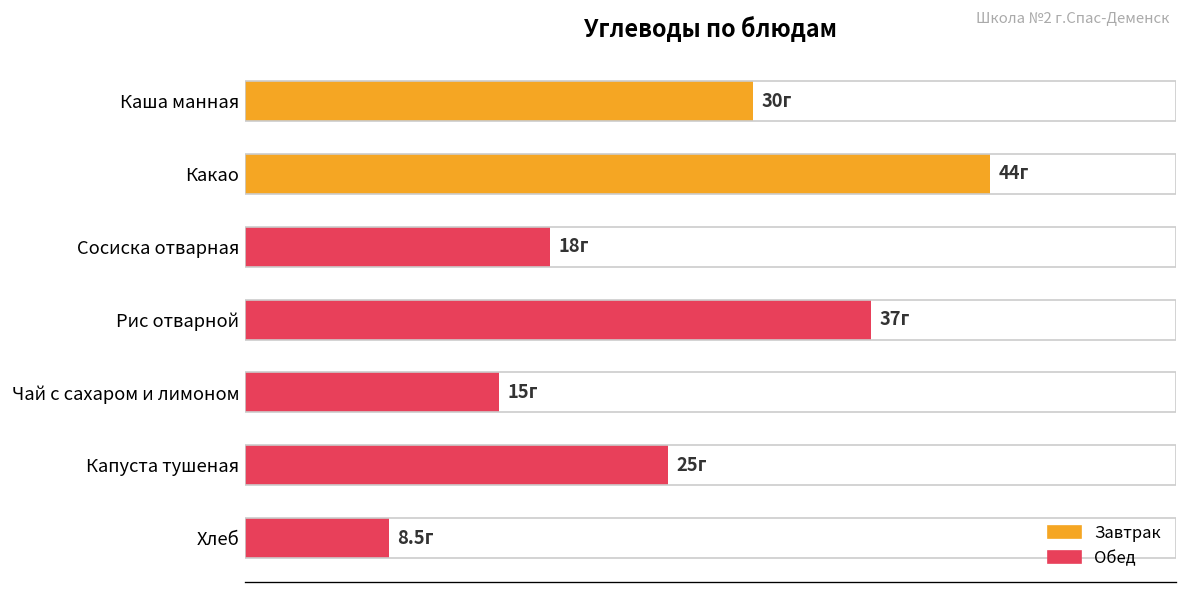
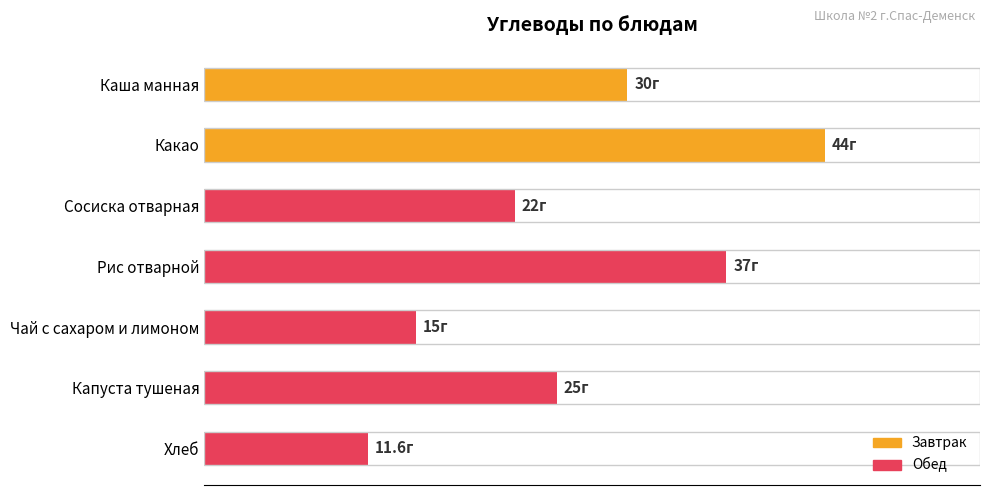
Сосиска отварная: 18г -> 22г
Хлеб: 8.5г -> 11.6г
